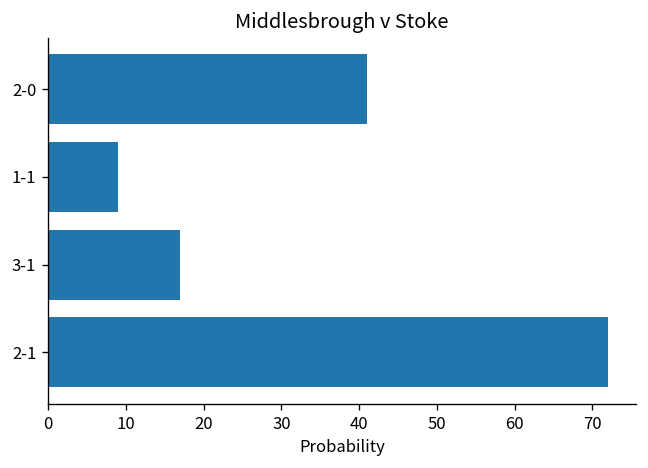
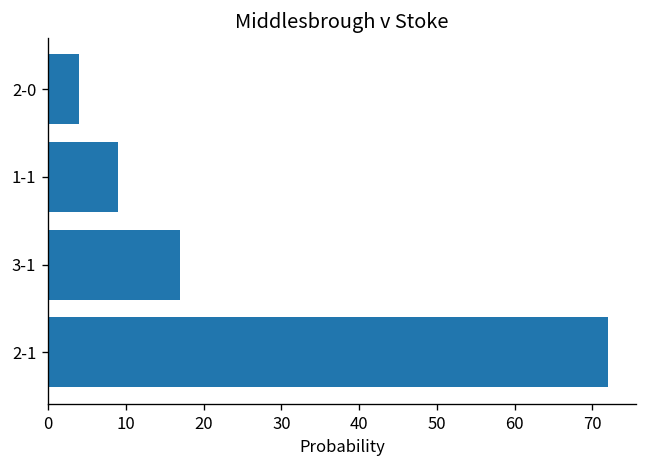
2-0: 41 -> 4
